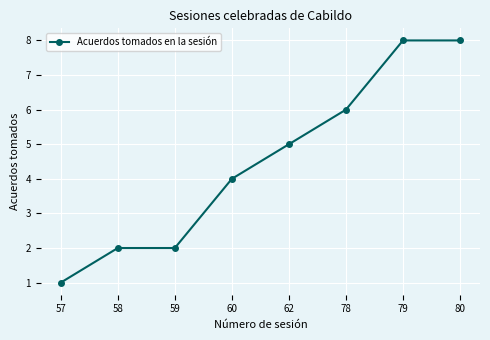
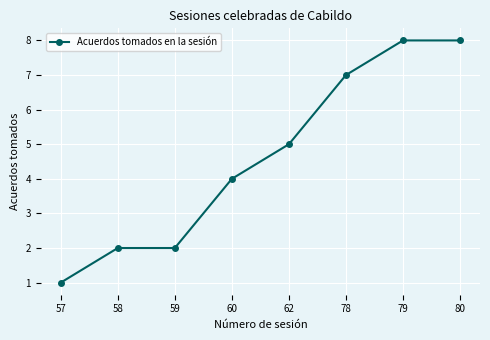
78: 6 -> 7
